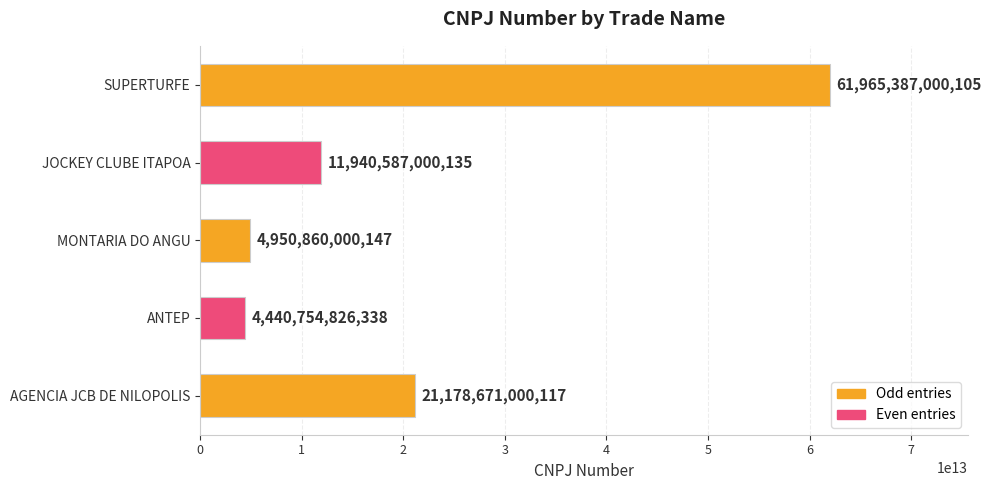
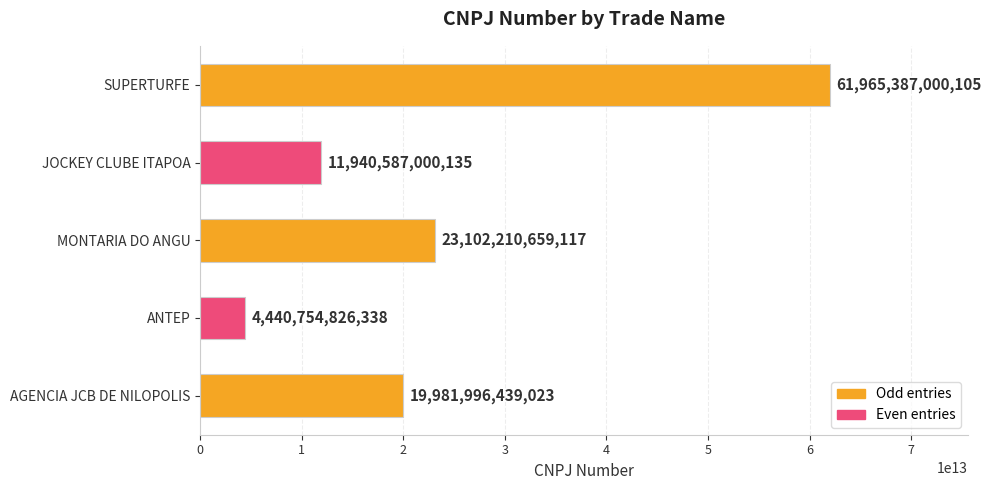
MONTARIA DO ANGU: 4,950,860,000,147 -> 23,102,210,659,117
AGENCIA JCB DE NILOPOLIS: 21,178,671,000,117 -> 19,981,996,439,023
